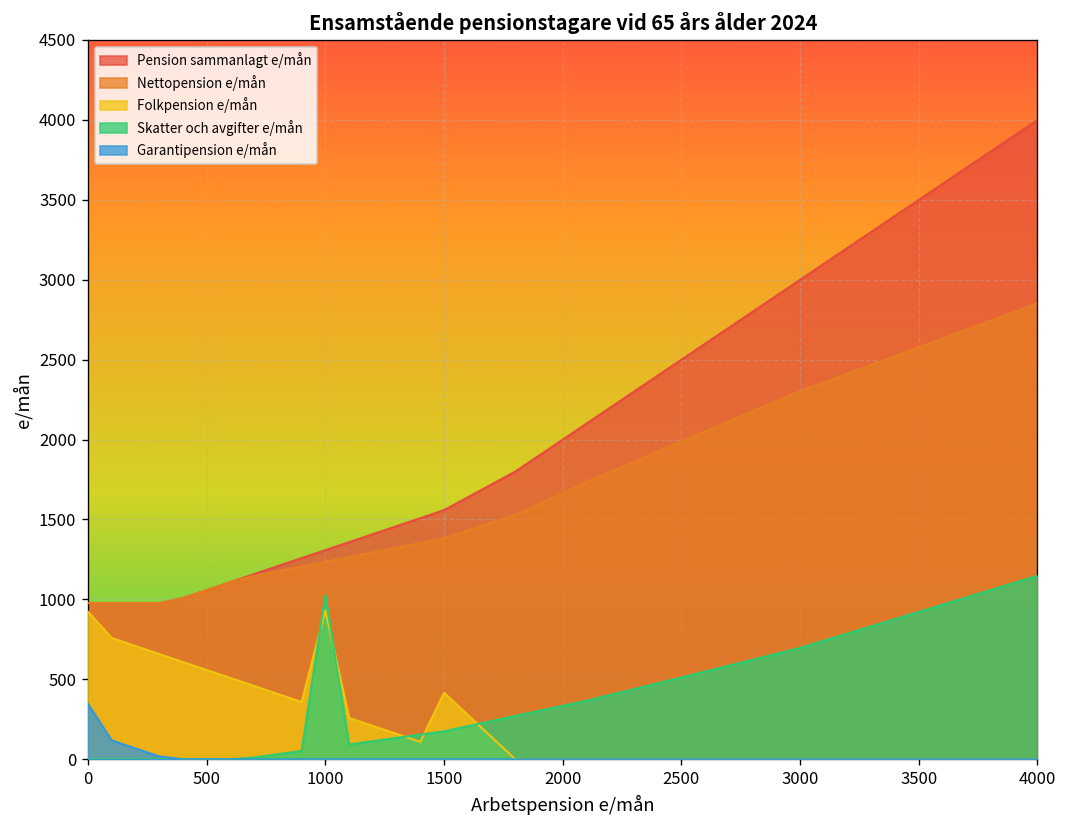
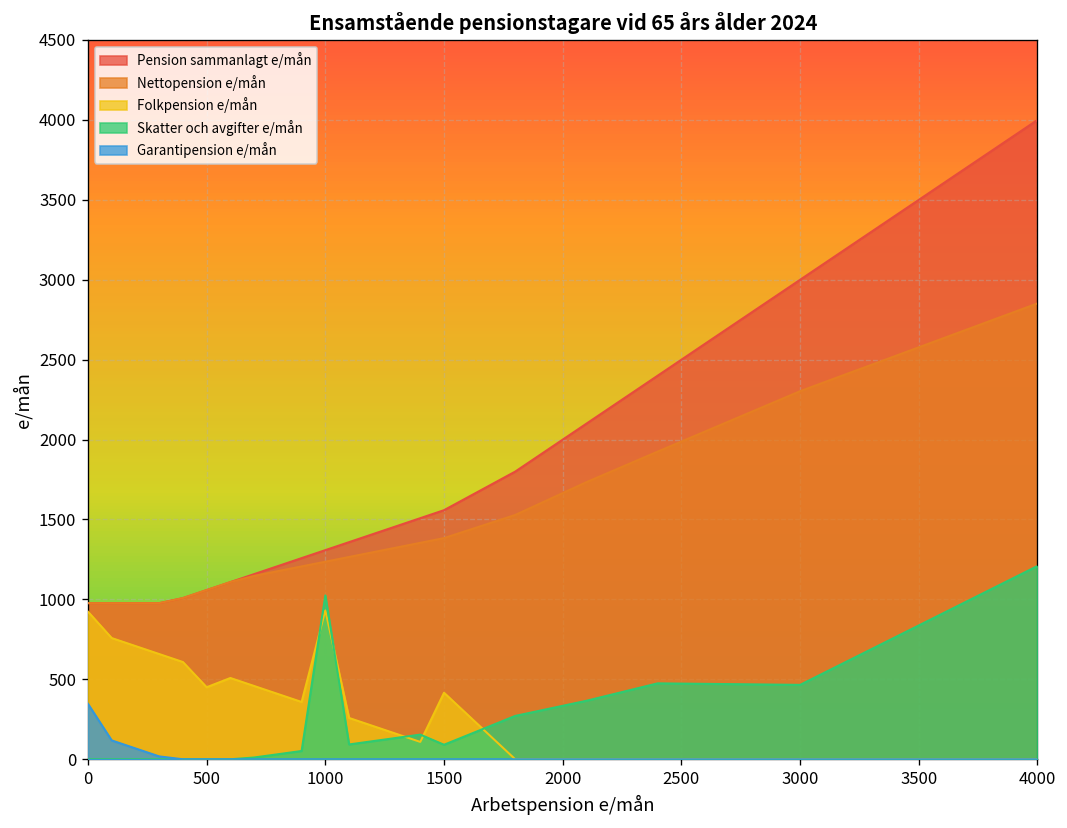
Folkpension e/mån, 500: 560 -> 450
Skatter och avgifter e/mån, 1500: 170 -> 90
Skatter och avgifter e/mån, 3000: 700 -> 470
Skatter och avgifter e/mån, 4000: 1150 -> 1210
